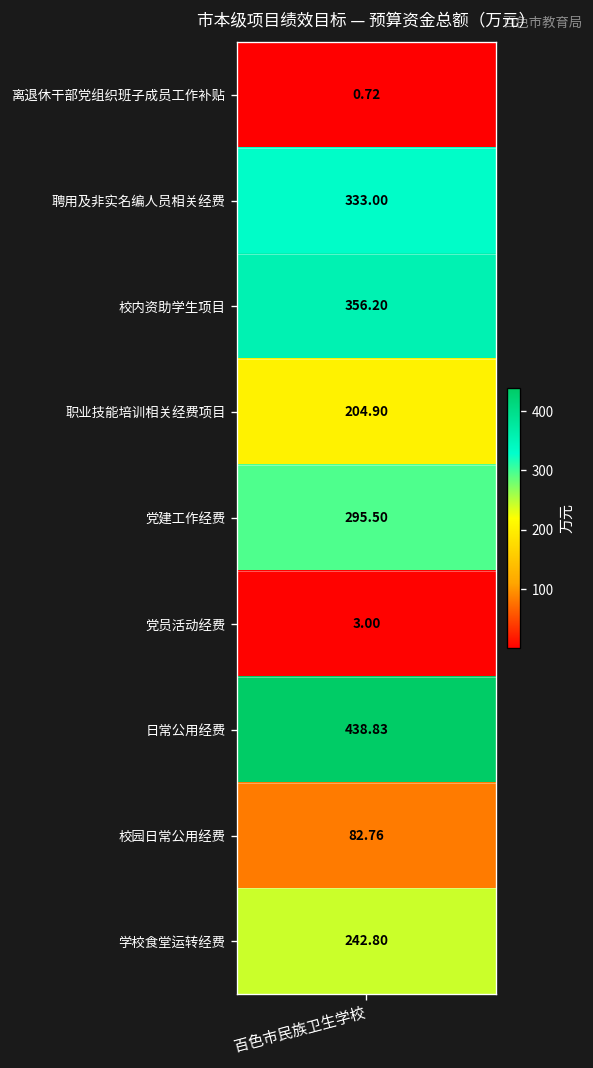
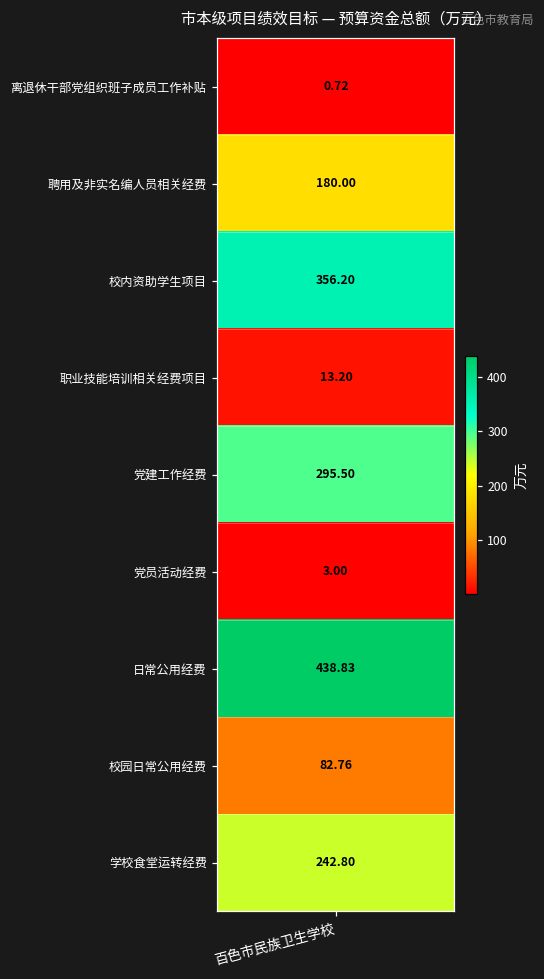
聘用及非实名编人员相关经费, 百色市民族卫生学校: 333.00 -> 180.00
职业技能培训相关经费项目, 百色市民族卫生学校: 204.90 -> 13.20
